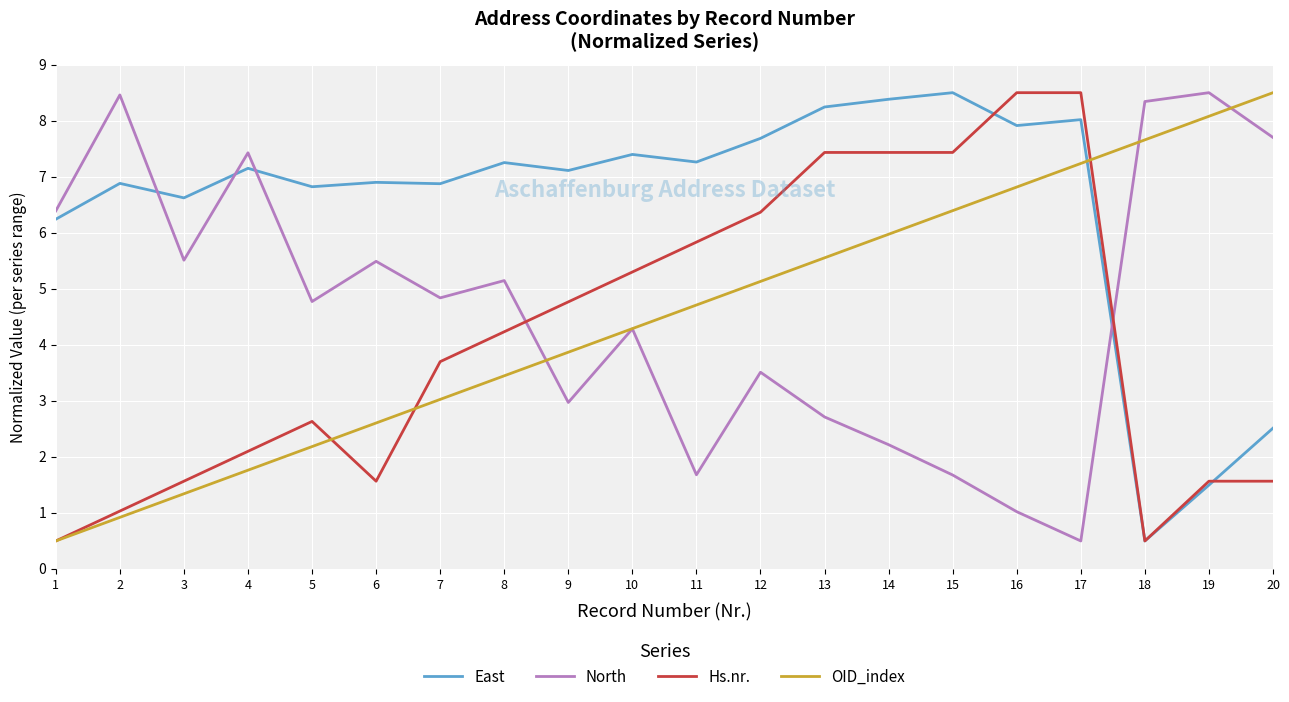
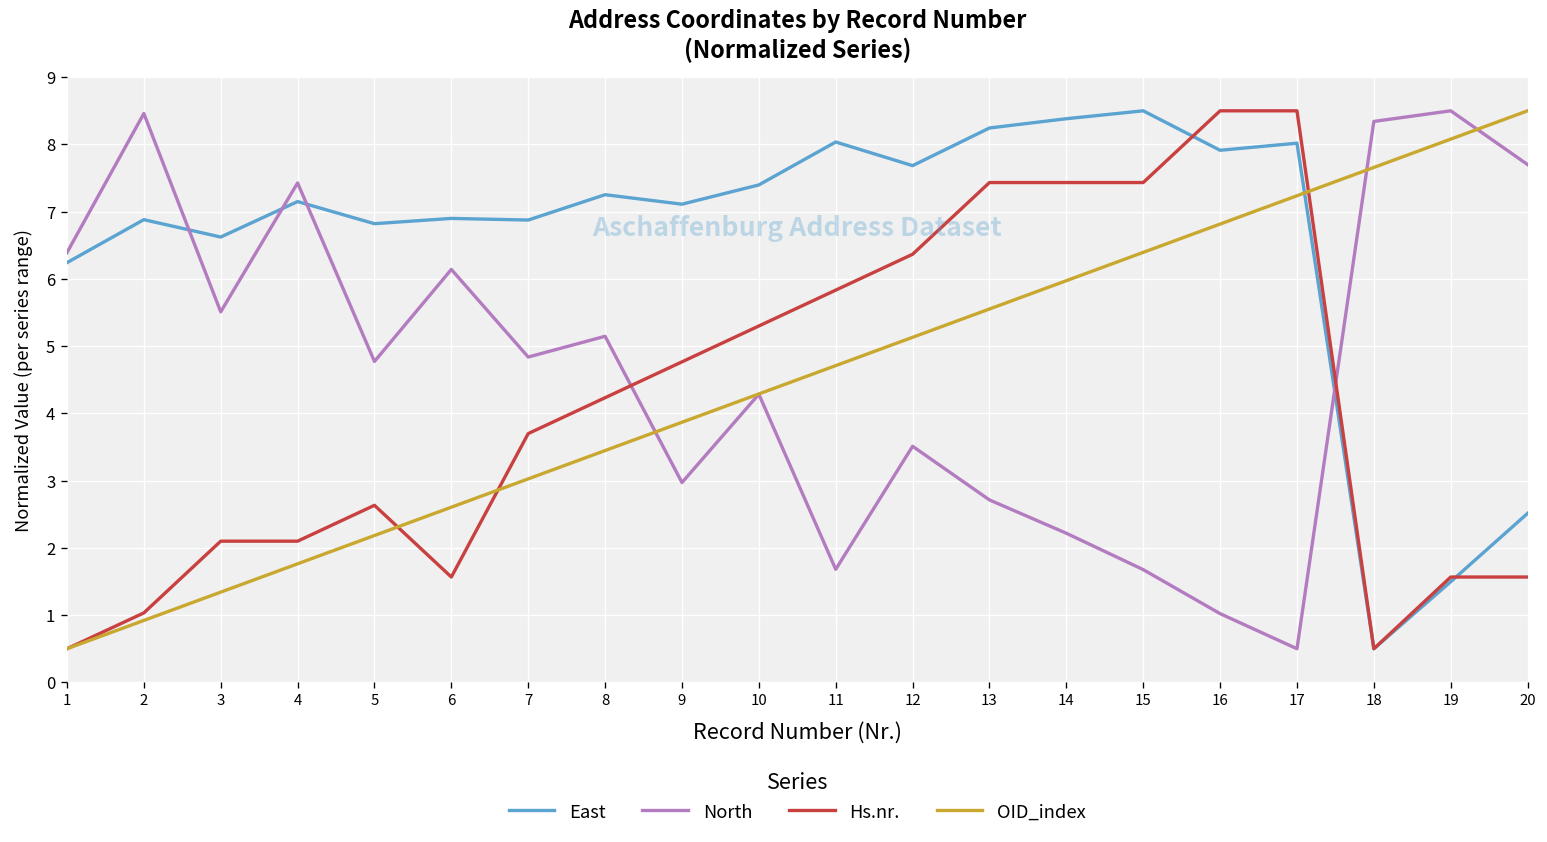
Hs.nr., 3: 1.6 -> 2.1
North, 6: 5.5 -> 6.1
East, 11: 7.3 -> 8.0
